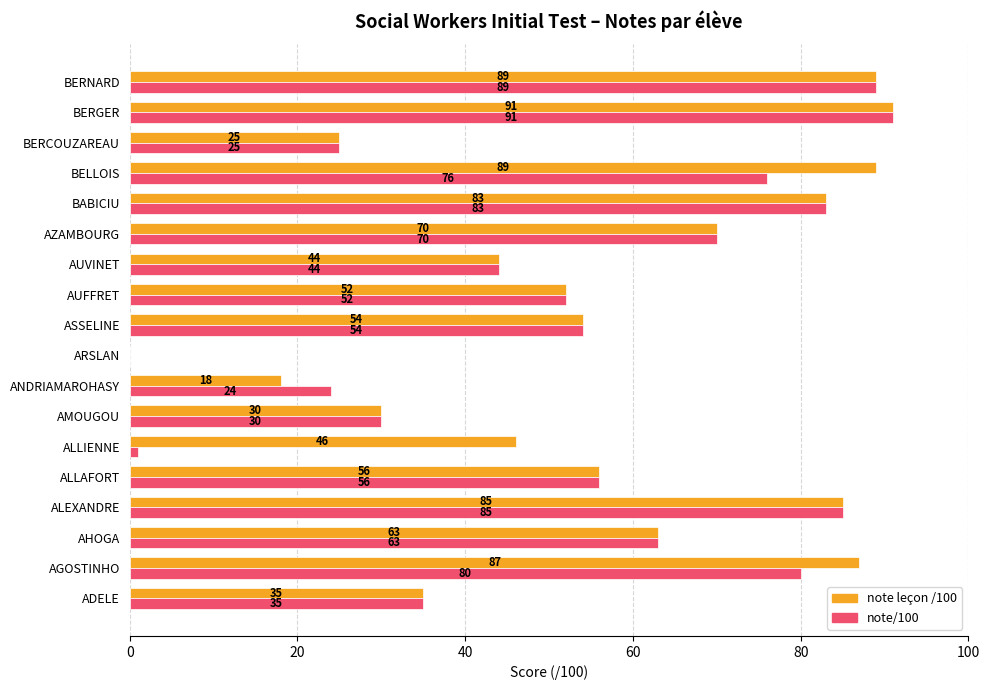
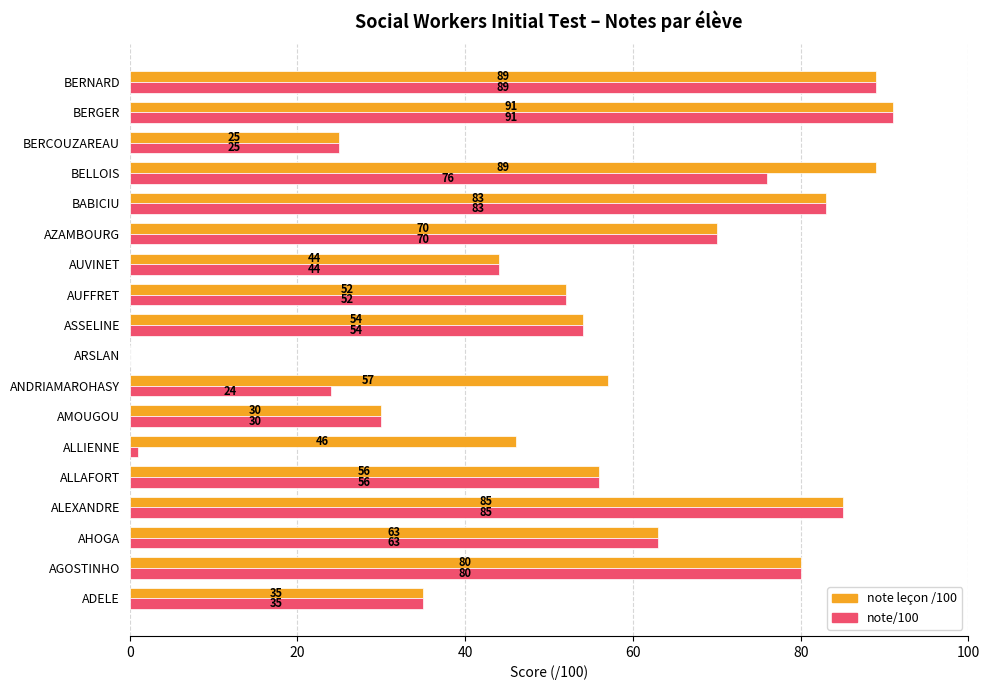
note leçon /100, ANDRIAMAROHASY: 18 -> 57
note leçon /100, AGOSTINHO: 87 -> 80
